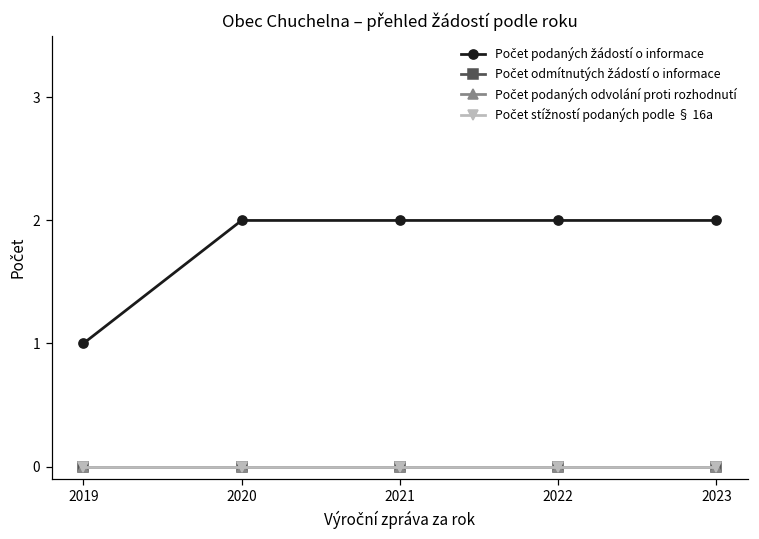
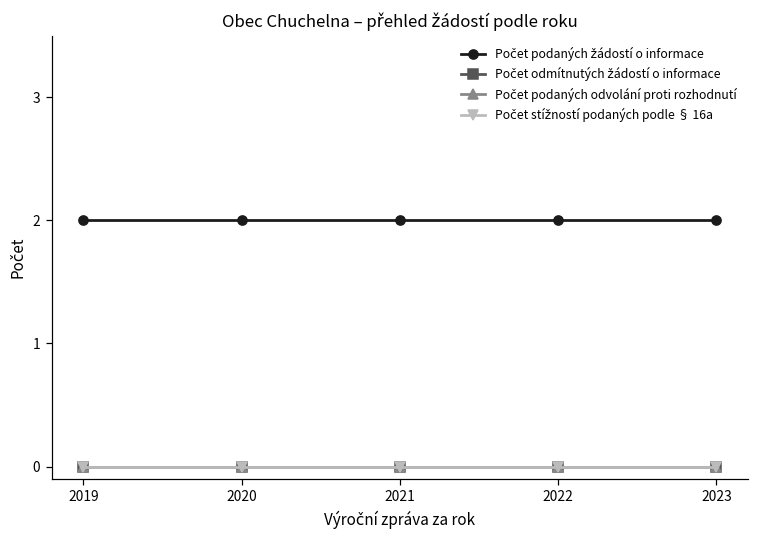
Počet podaných žádostí o informace, 2019: 1 -> 2
